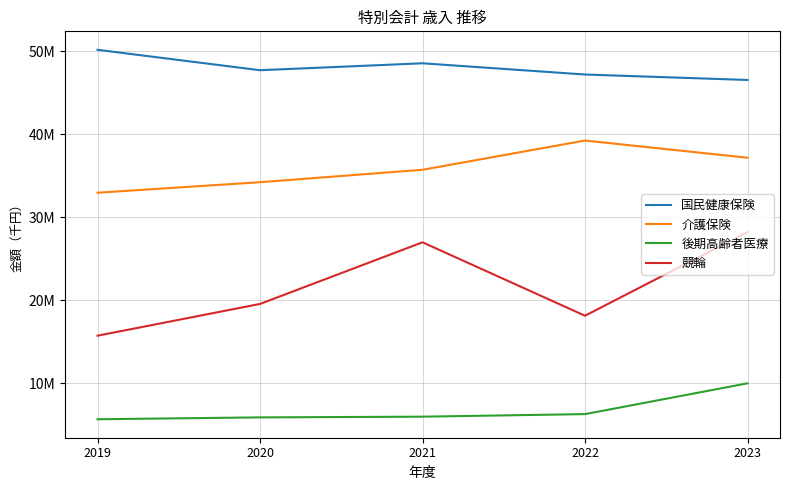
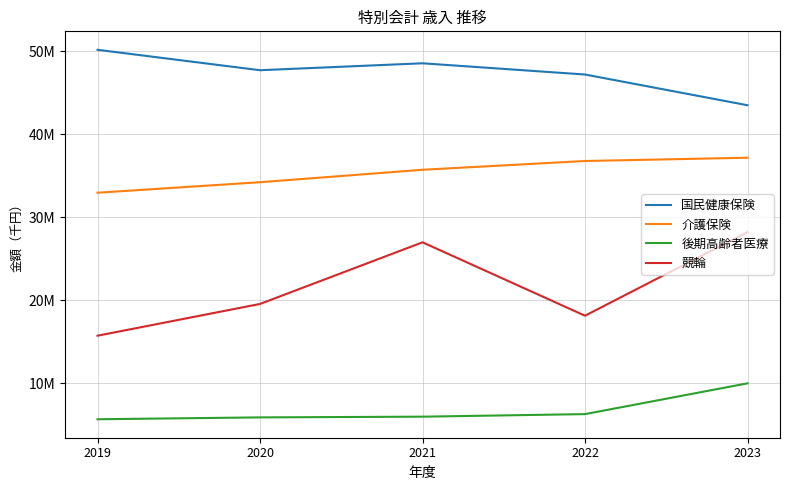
介護保険, 2022: 39000000 -> 37000000
国民健康保険, 2023: 47000000 -> 43000000
